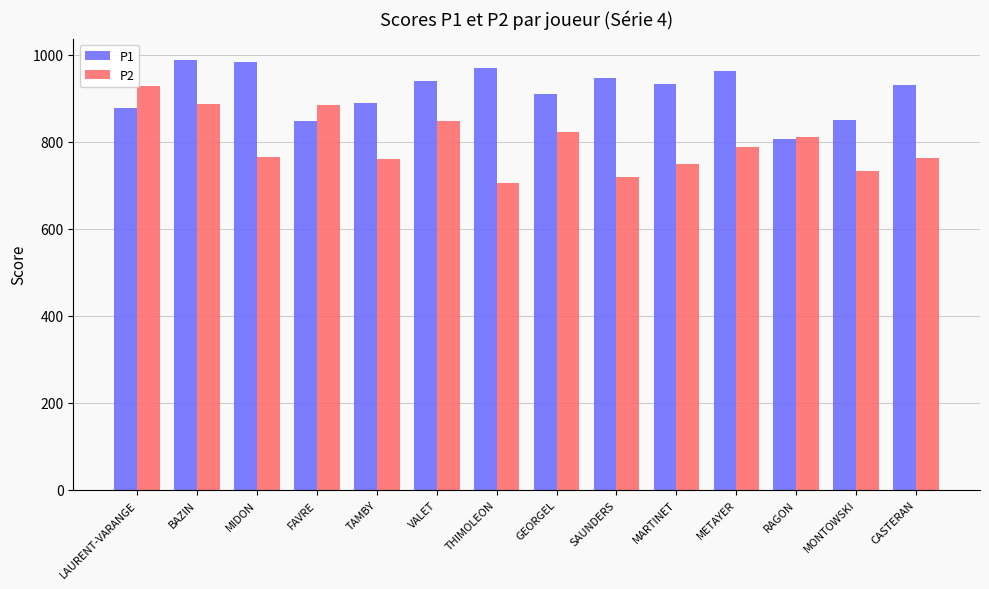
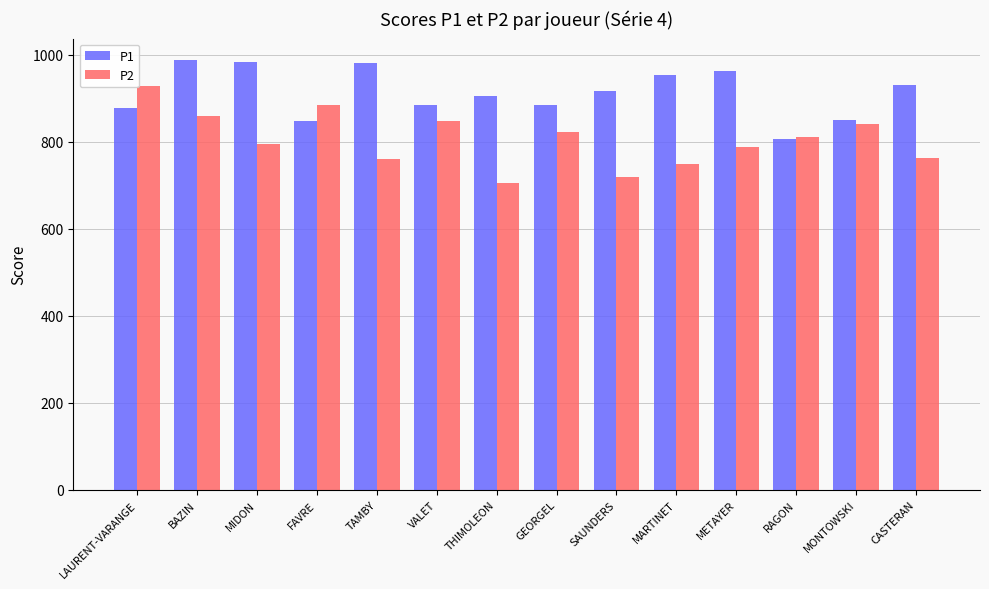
P2, BAZIN: 890 -> 860
P2, MIDON: 770 -> 800
P1, TAMBY: 890 -> 980
P1, VALET: 940 -> 880
P1, THIMOLEON: 970 -> 910
P1, GEORGEL: 910 -> 880
P1, SAUNDERS: 950 -> 920
P1, MARTINET: 930 -> 950
P2, MONTOWSKI: 730 -> 840
